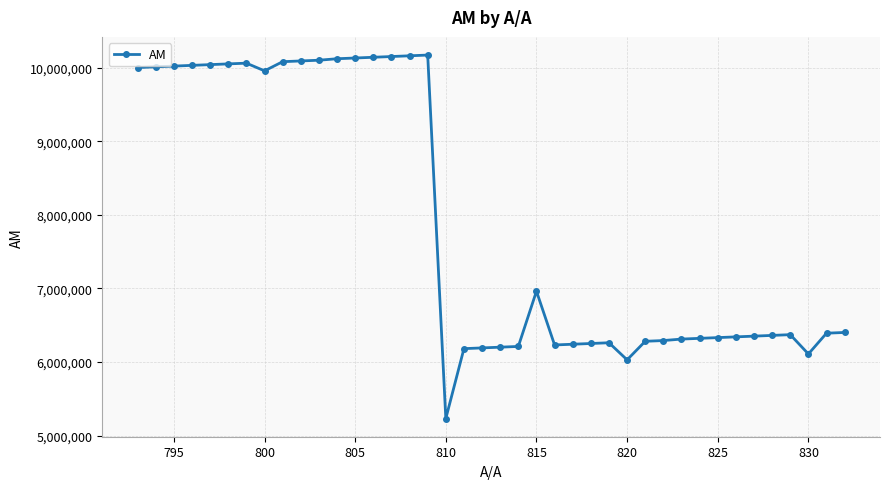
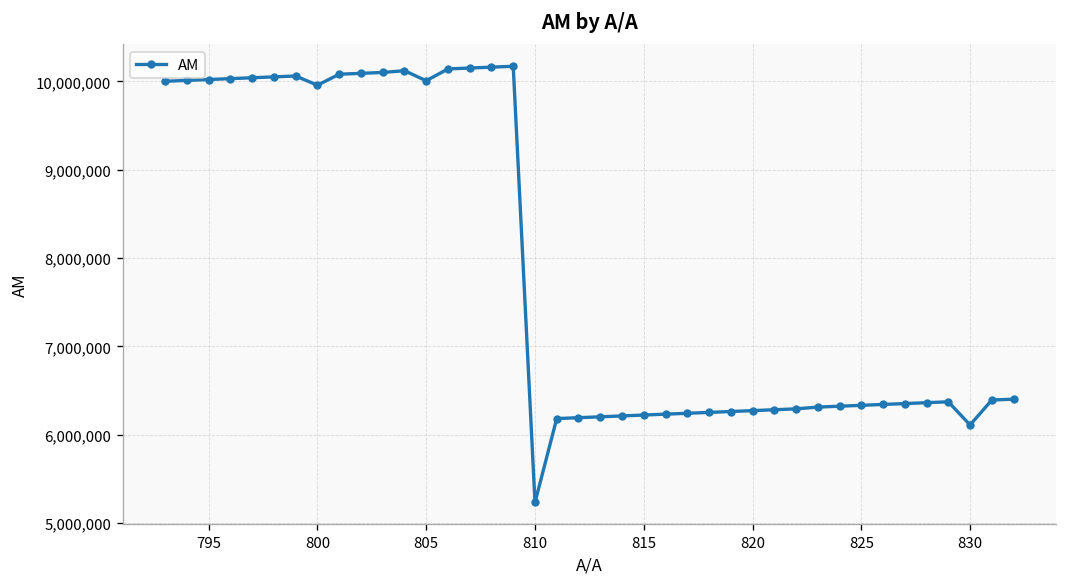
805: 10,100,000 -> 10,000,000
815: 7,000,000 -> 6,200,000
820: 6,000,000 -> 6,300,000
